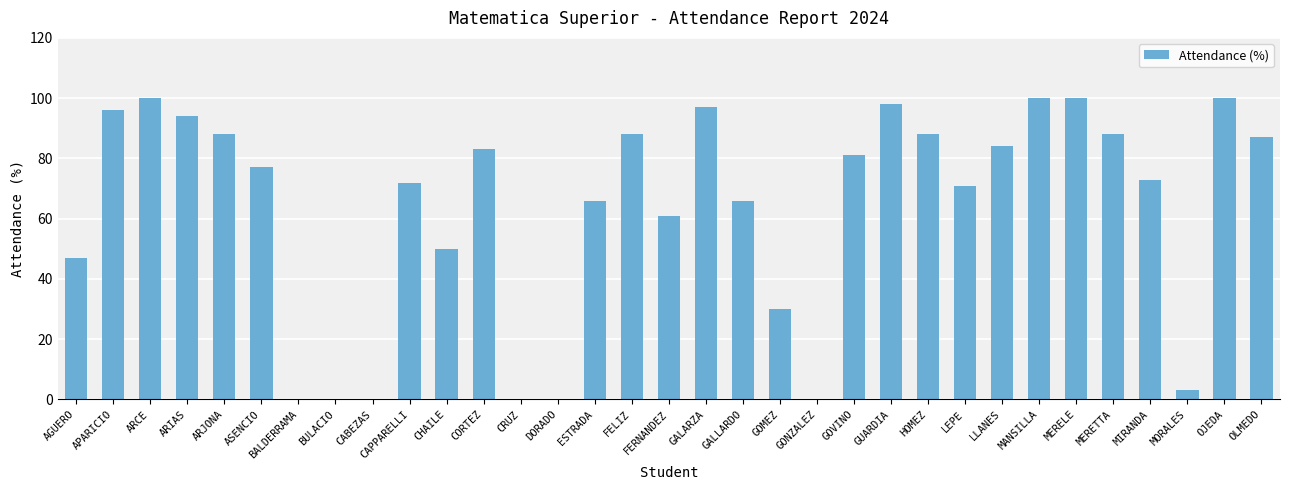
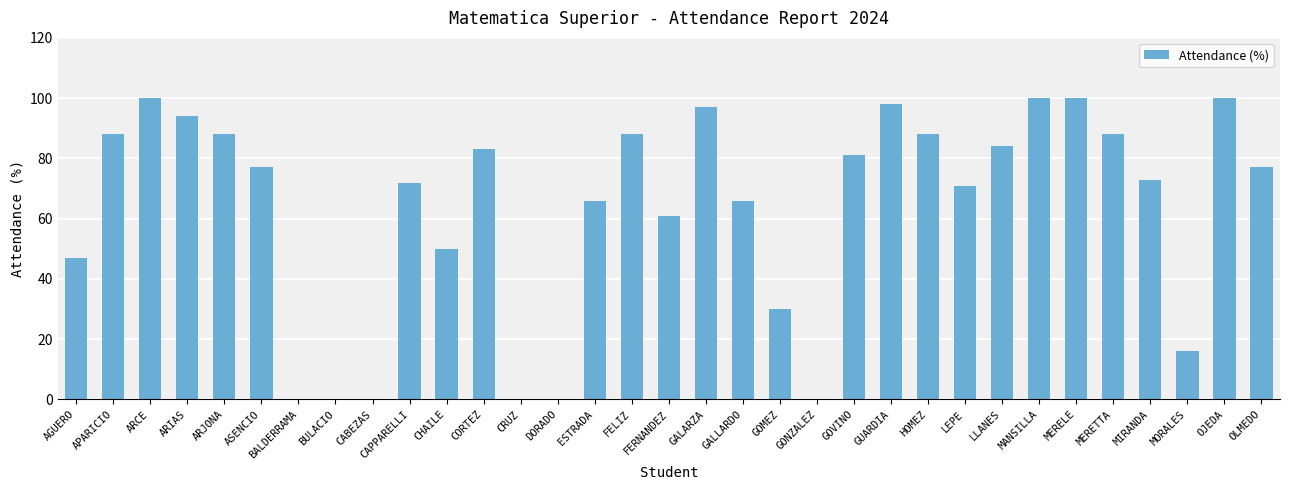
APARICIO: 96 -> 88
MORALES: 3 -> 16
OLMEDO: 87 -> 77
